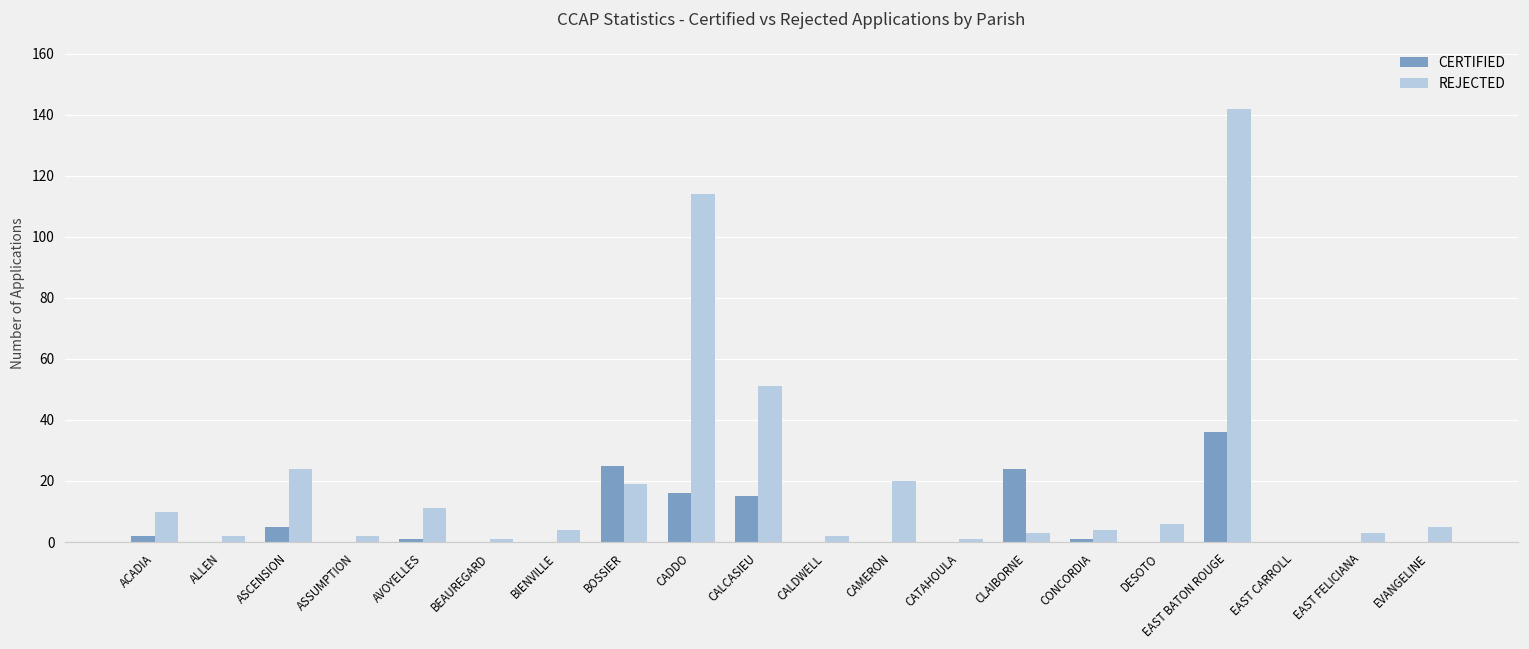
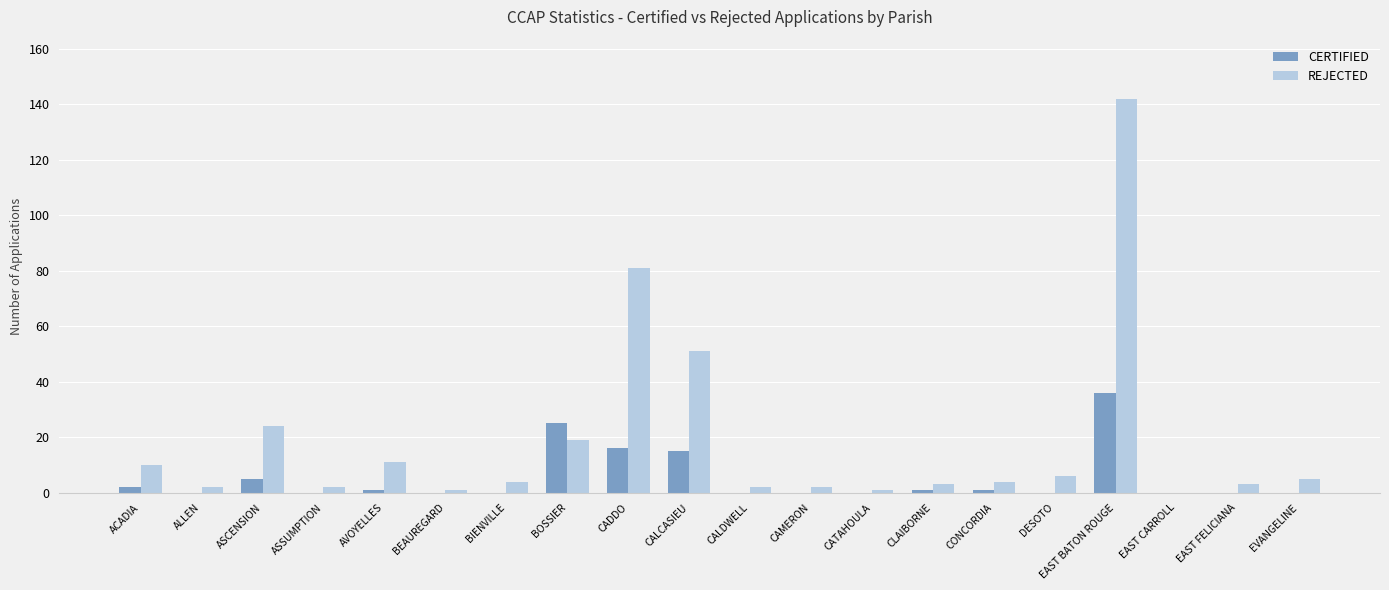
REJECTED, CADDO: 114 -> 81
REJECTED, CAMERON: 20 -> 2
CERTIFIED, CLAIBORNE: 24 -> 1
